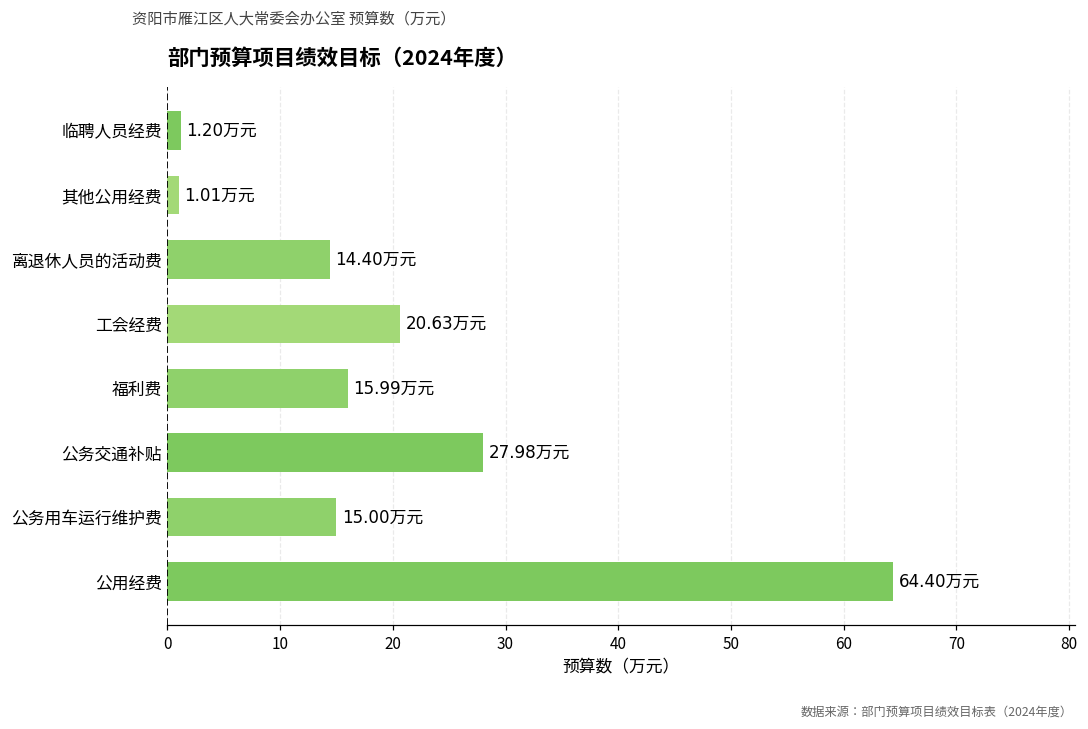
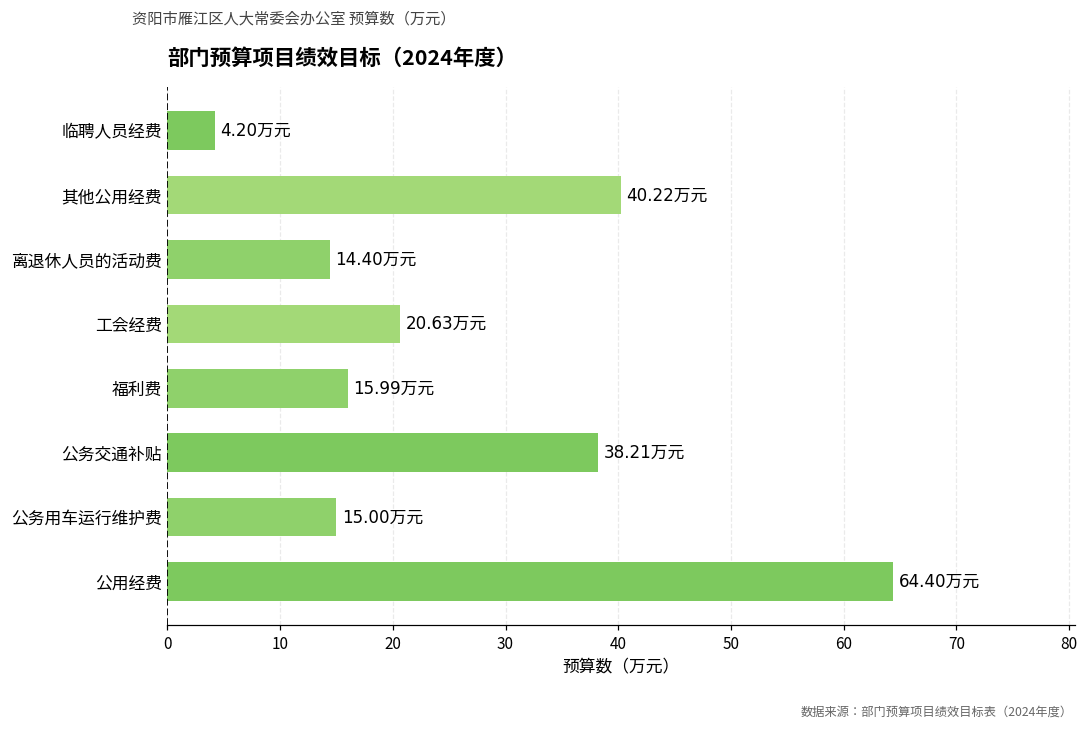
临聘人员经费: 1.20 -> 4.20
其他公用经费: 1.01 -> 40.22
公务交通补贴: 27.98 -> 38.21
